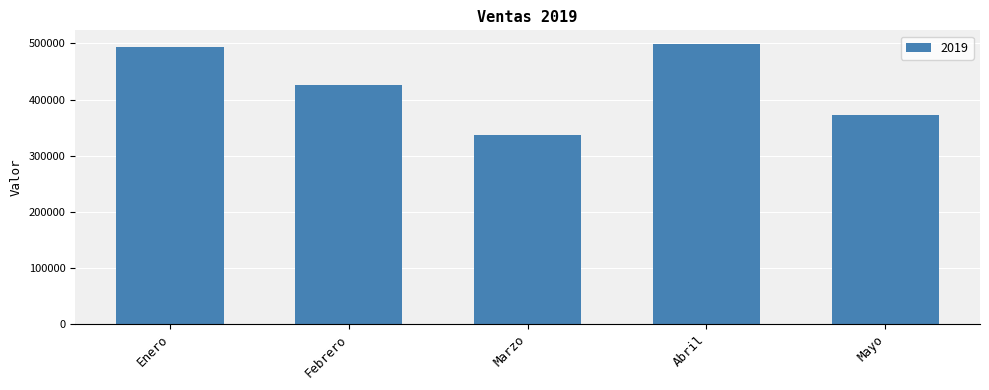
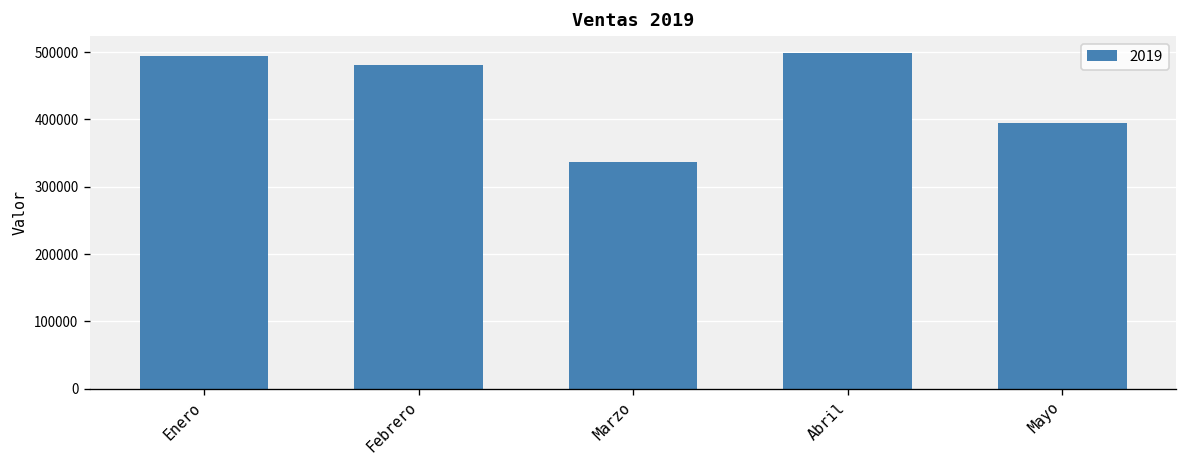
Febrero: 430000 -> 480000
Mayo: 370000 -> 400000
